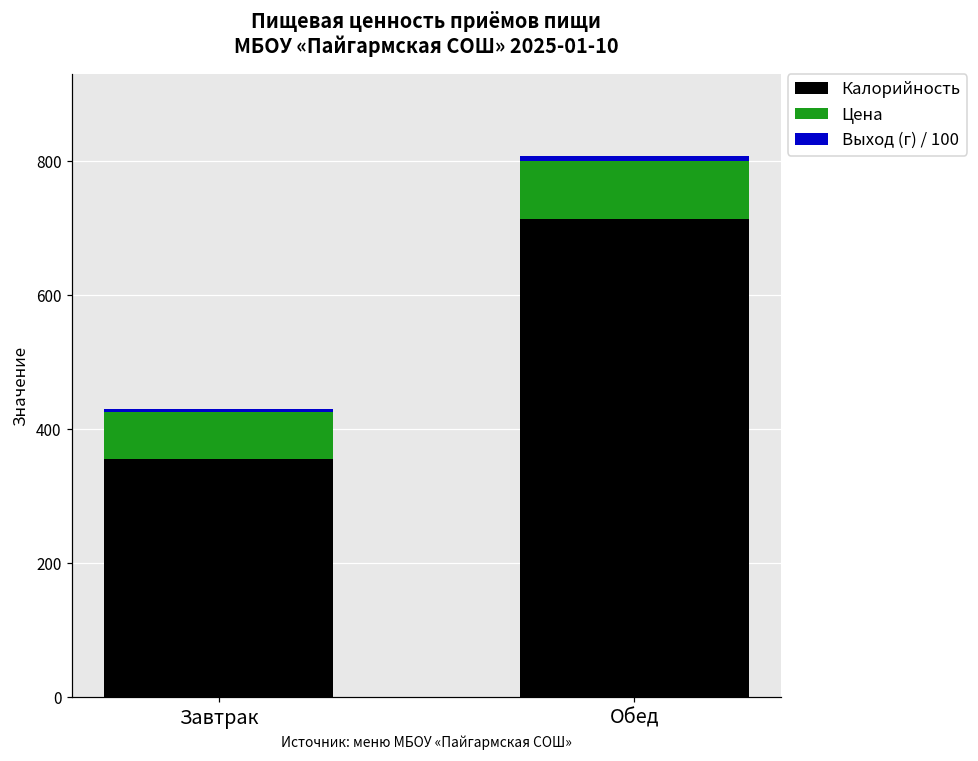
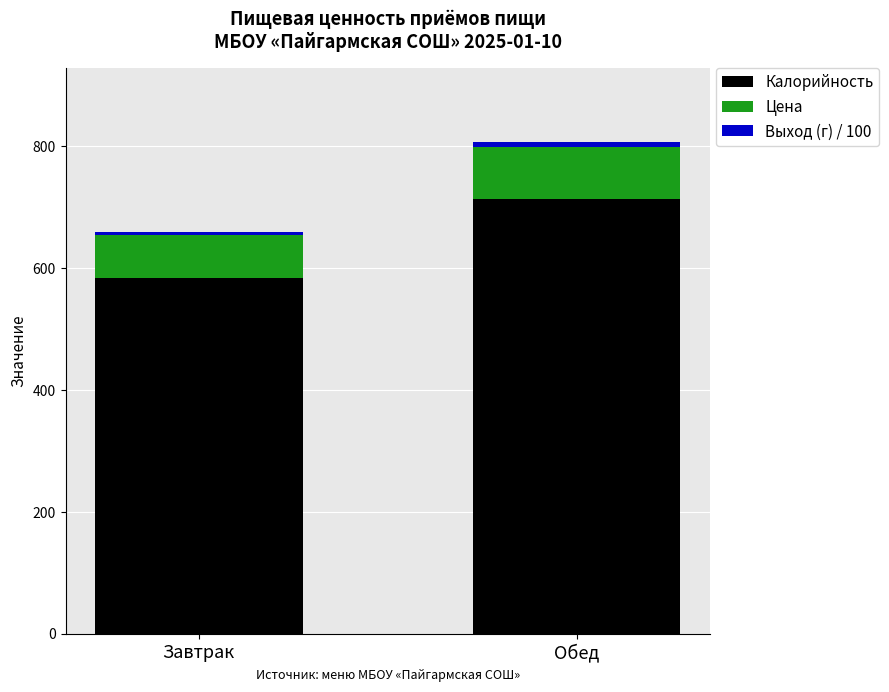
Калорийность, Завтрак: 360 -> 580
